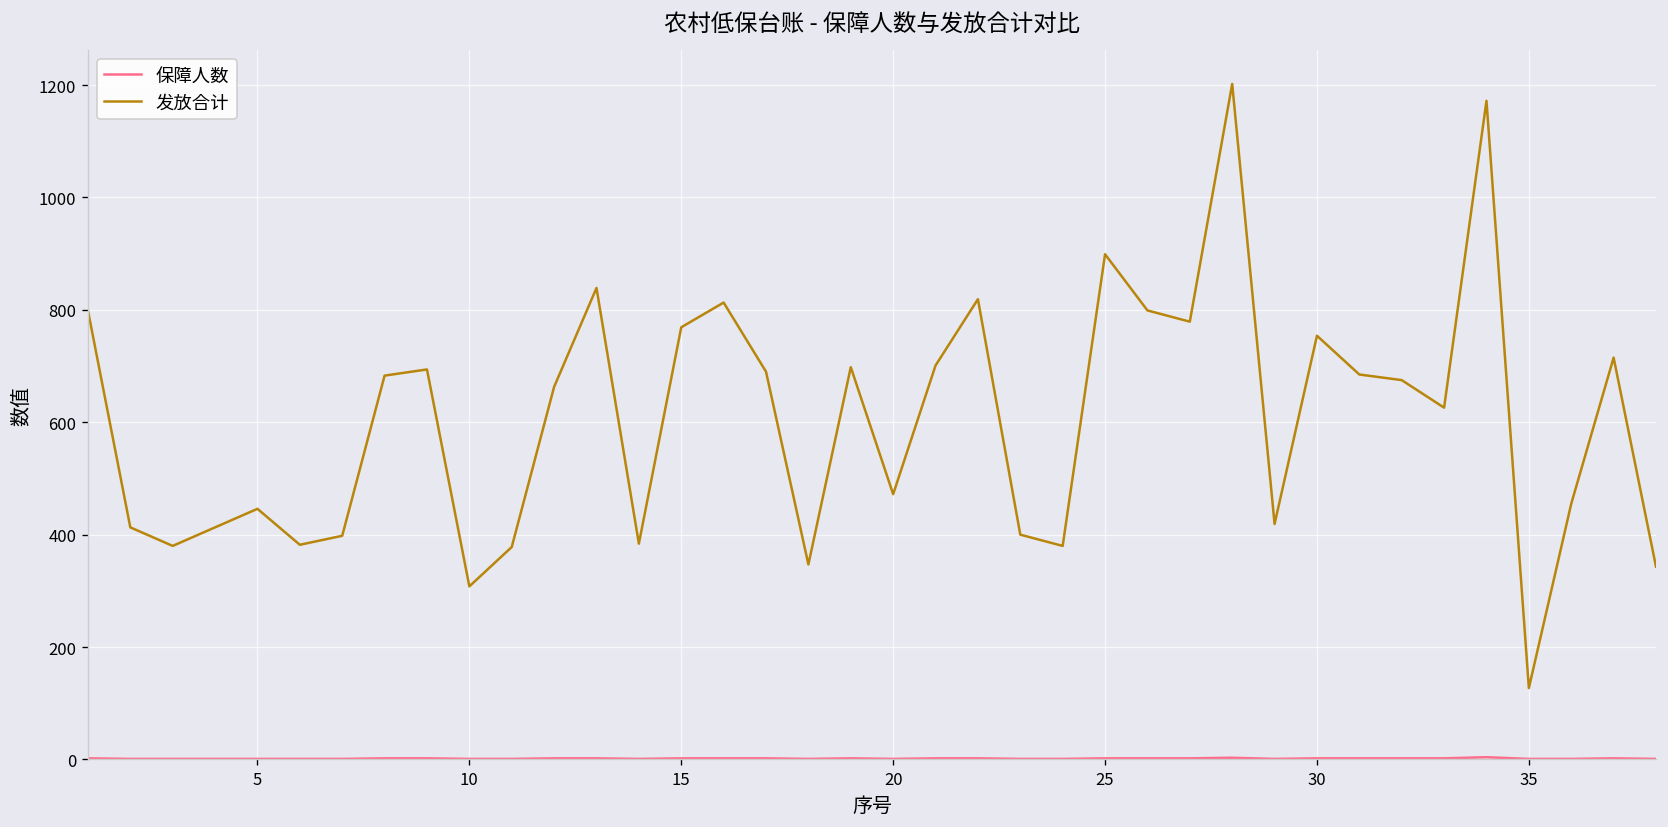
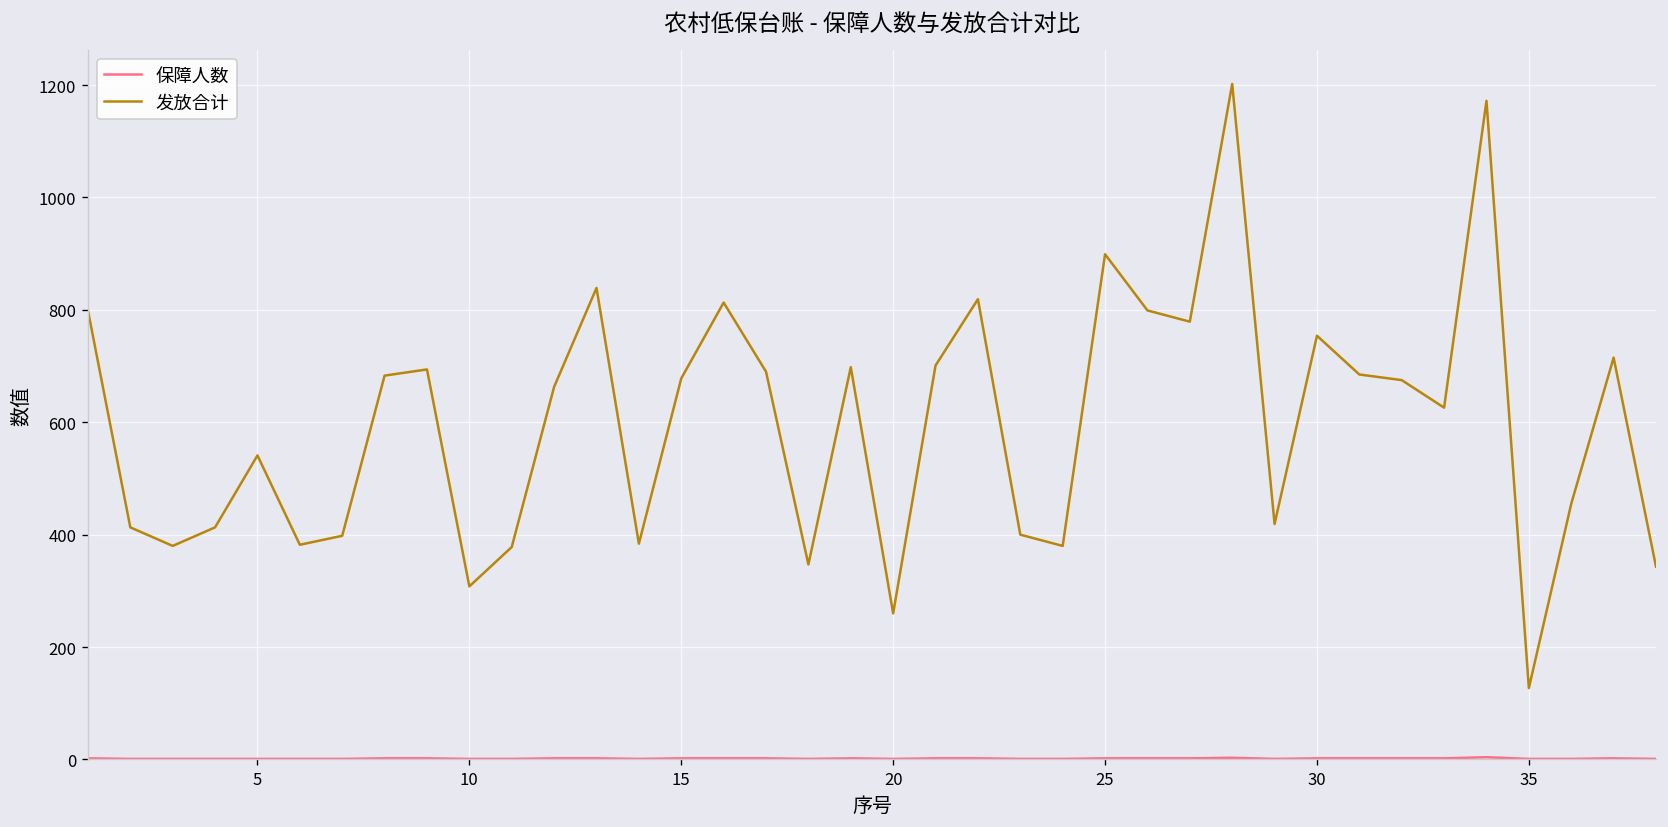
发放合计, 5: 450 -> 540
发放合计, 15: 770 -> 680
发放合计, 20: 470 -> 260
